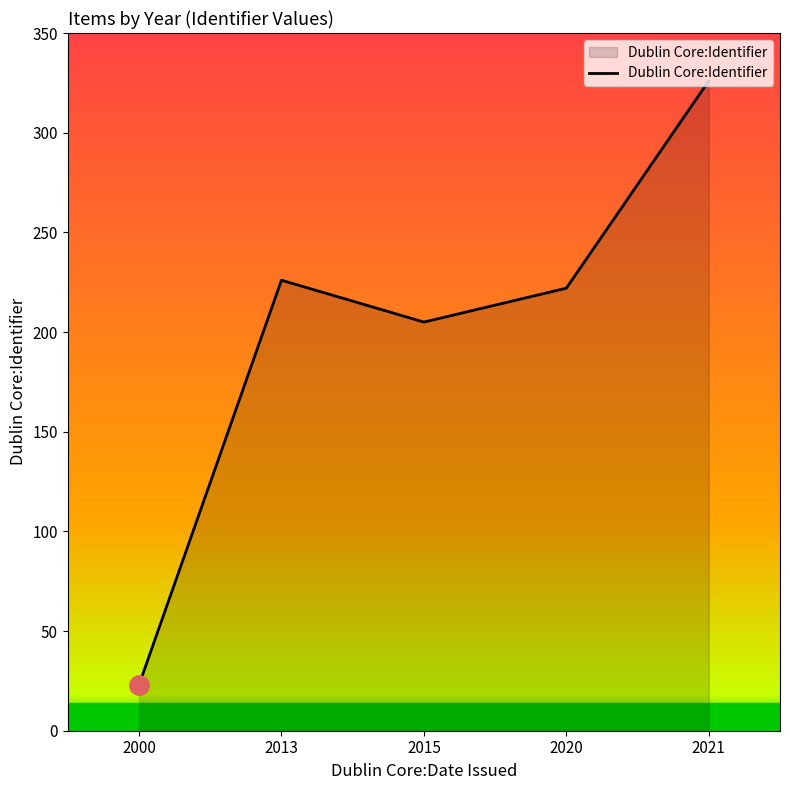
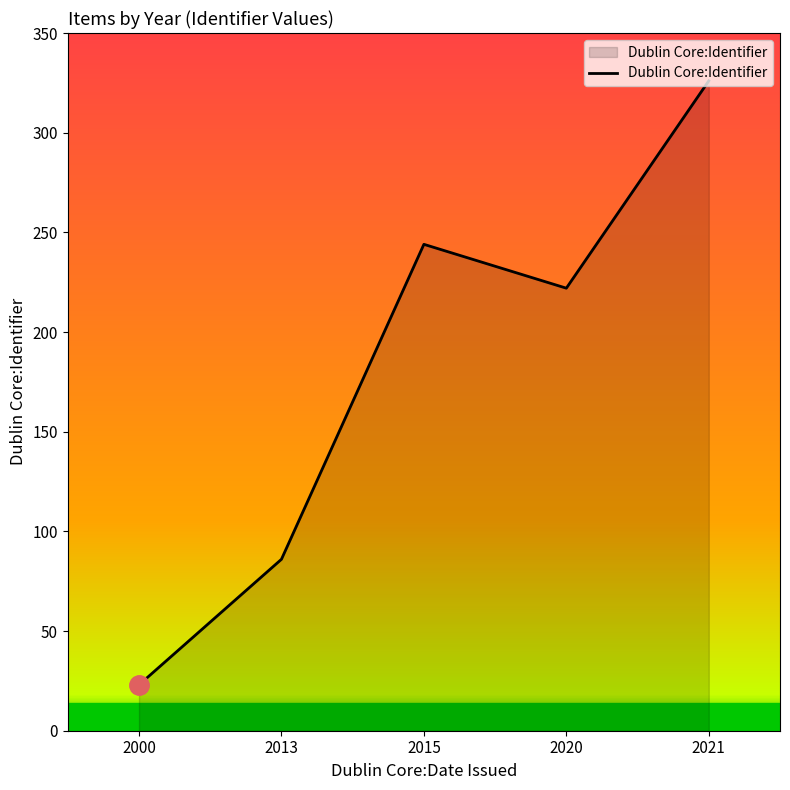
Dublin Core:Identifier, 2013: 226 -> 86
Dublin Core:Identifier, 2015: 205 -> 244
